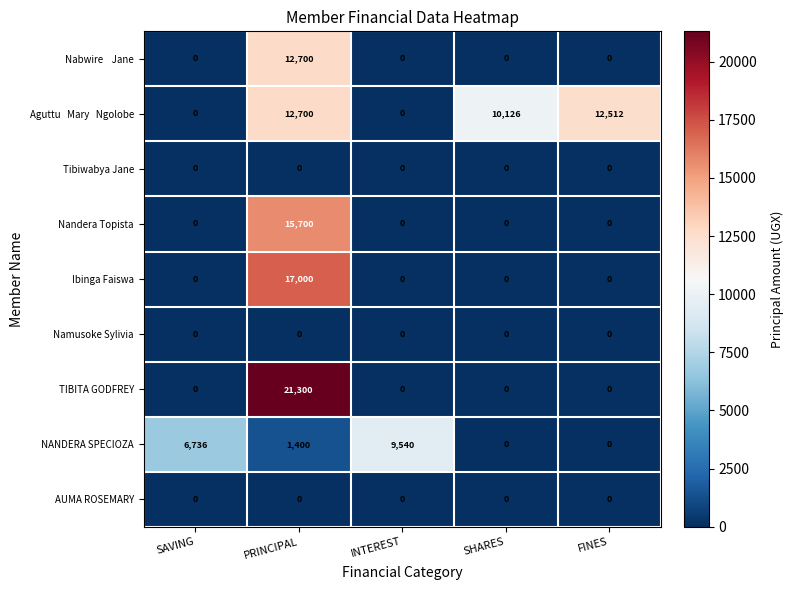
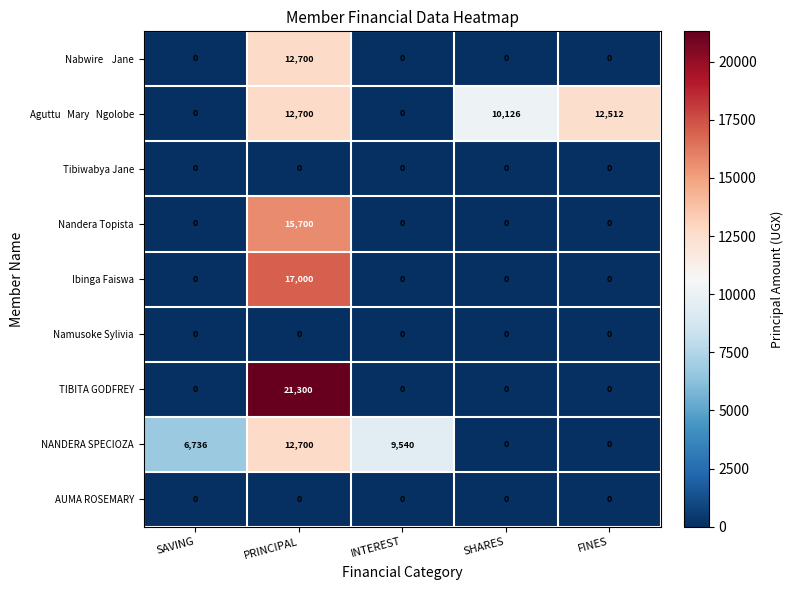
NANDERA SPECIOZA, PRINCIPAL: 1,400 -> 12,700
